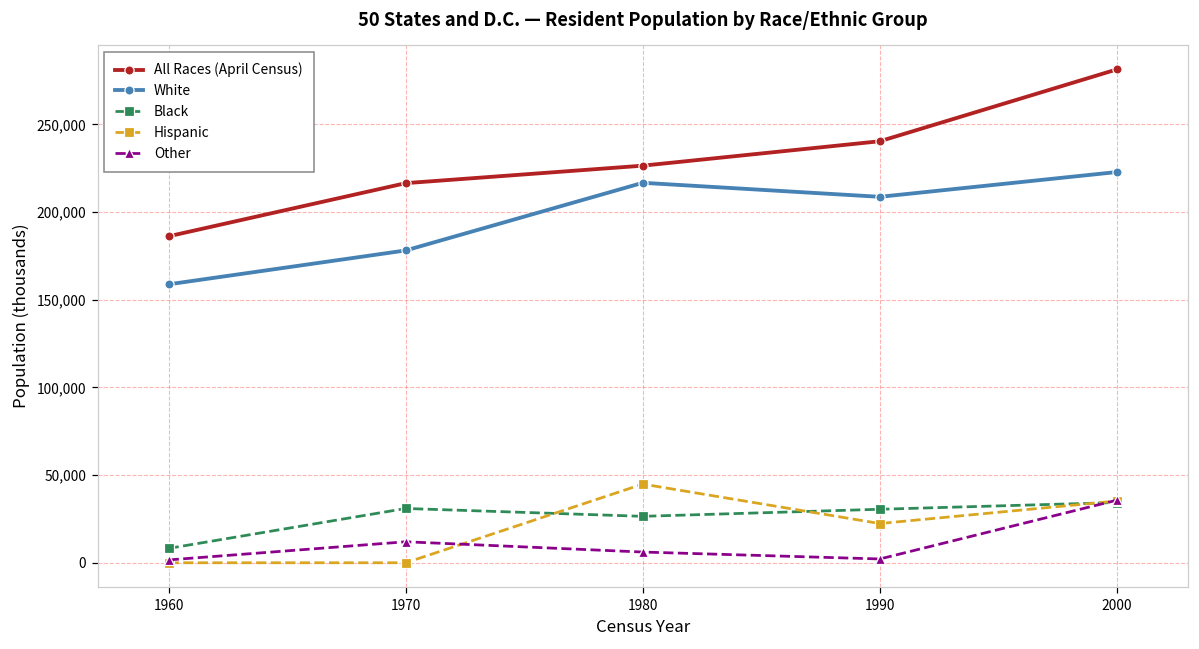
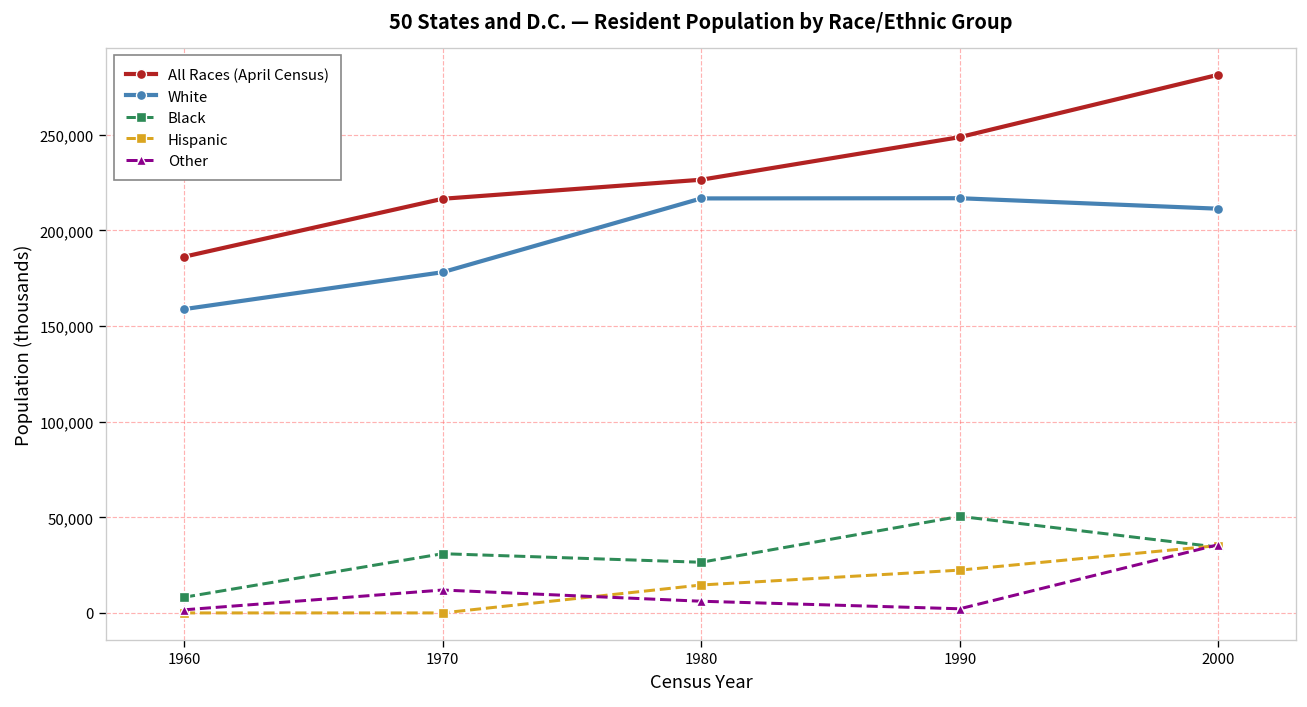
Hispanic, 1980: 45,000 -> 15,000
All Races (April Census), 1990: 240,000 -> 249,000
White, 1990: 209,000 -> 217,000
Black, 1990: 31,000 -> 50,000
White, 2000: 223,000 -> 211,000
